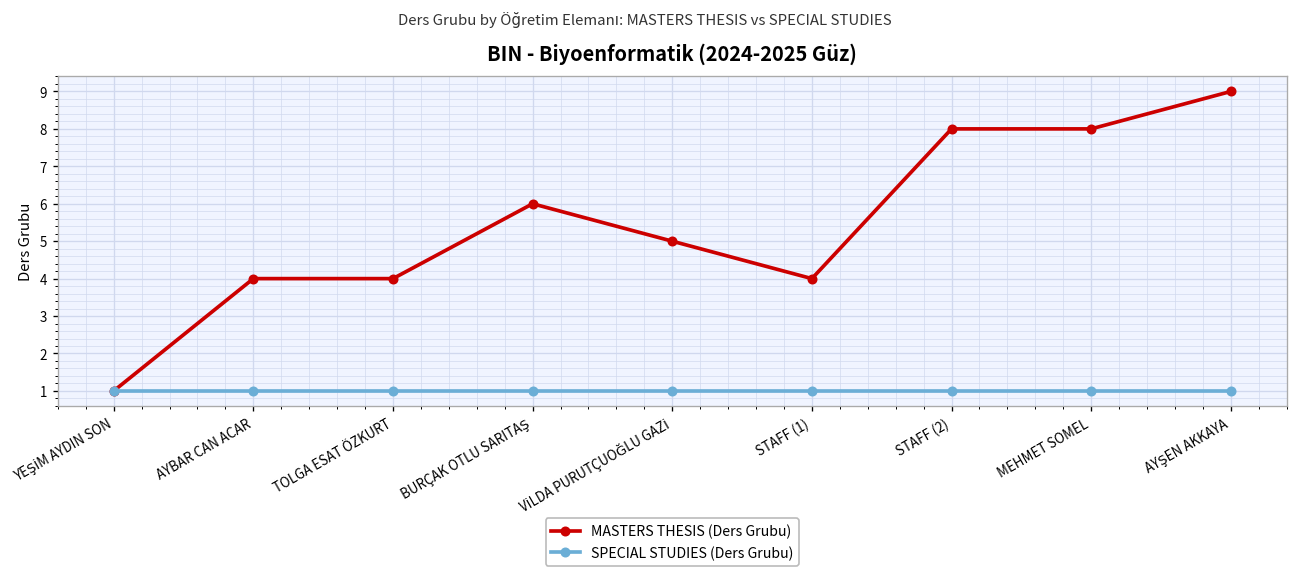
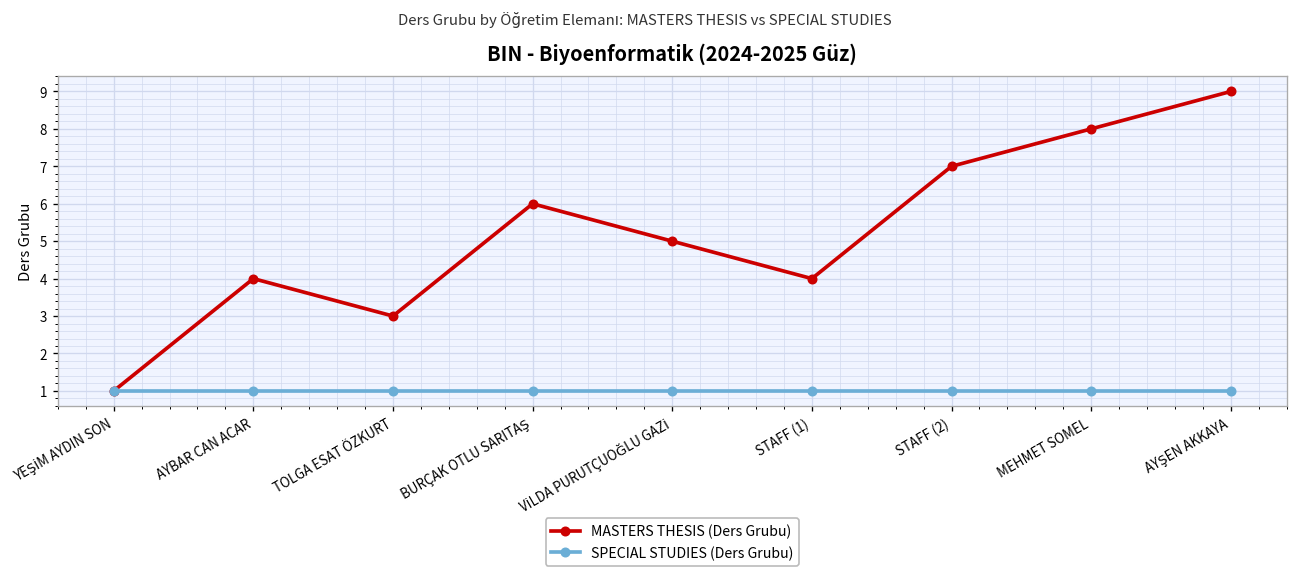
MASTERS THESIS (Ders Grubu), TOLGA ESAT ÖZKURT: 4 -> 3
MASTERS THESIS (Ders Grubu), STAFF (2): 8 -> 7
